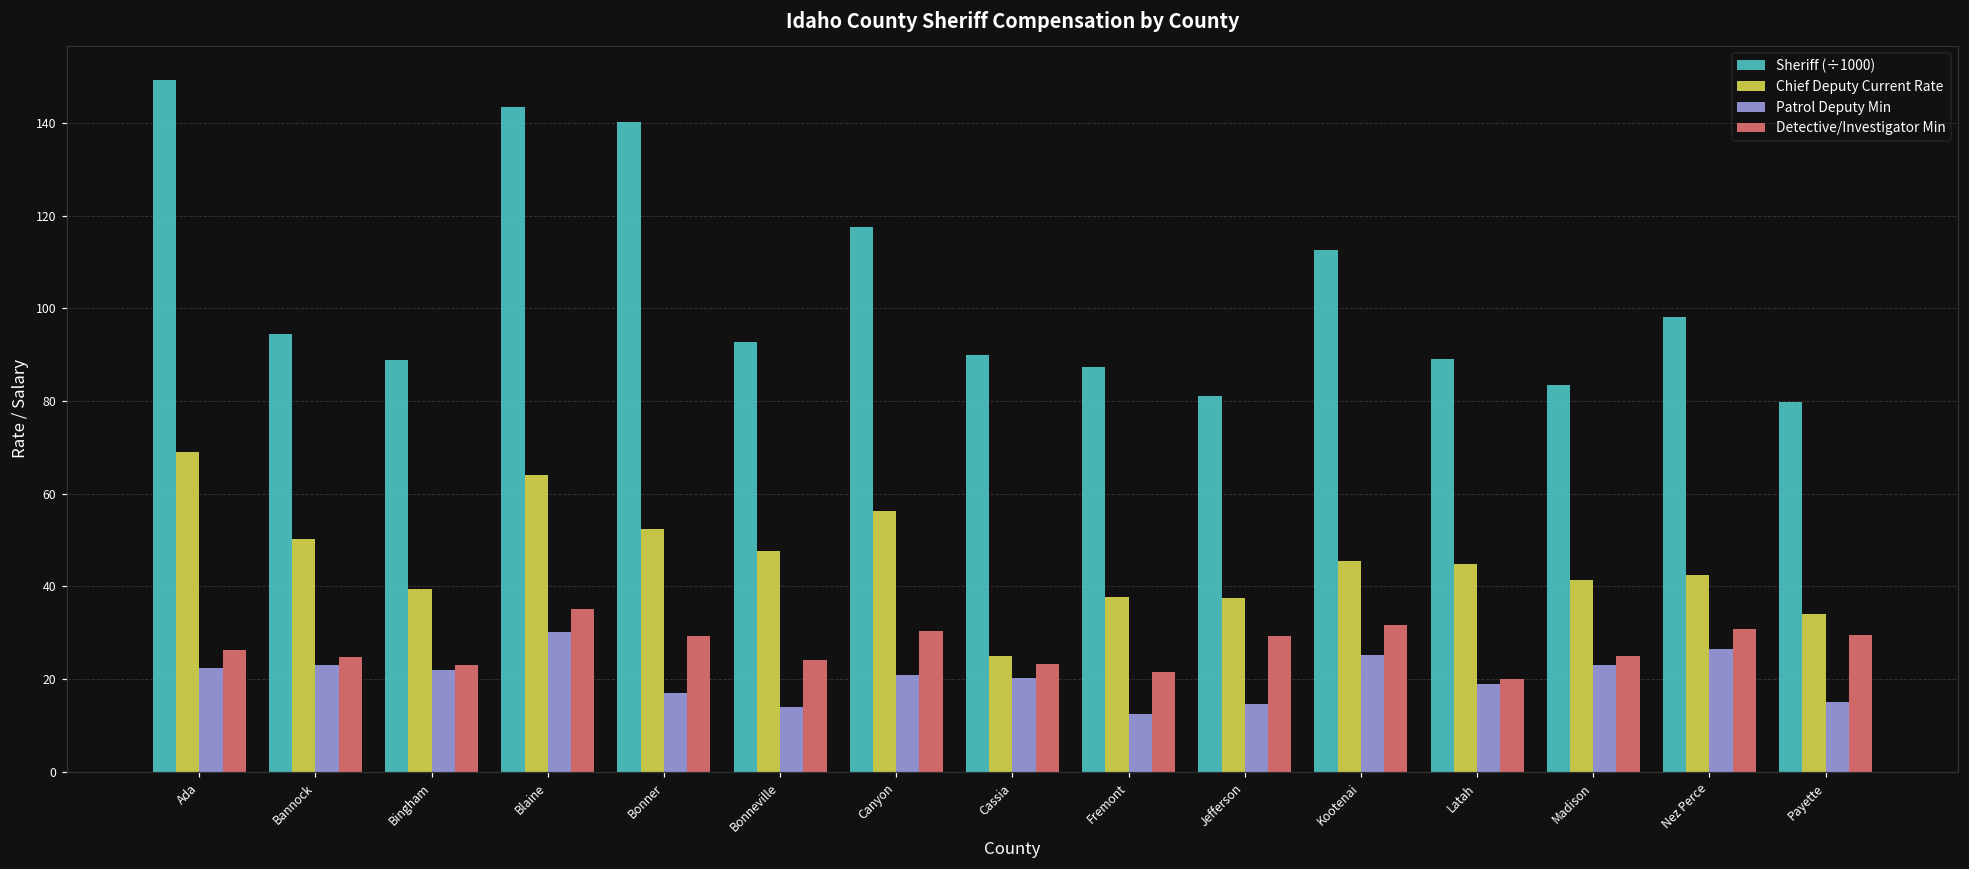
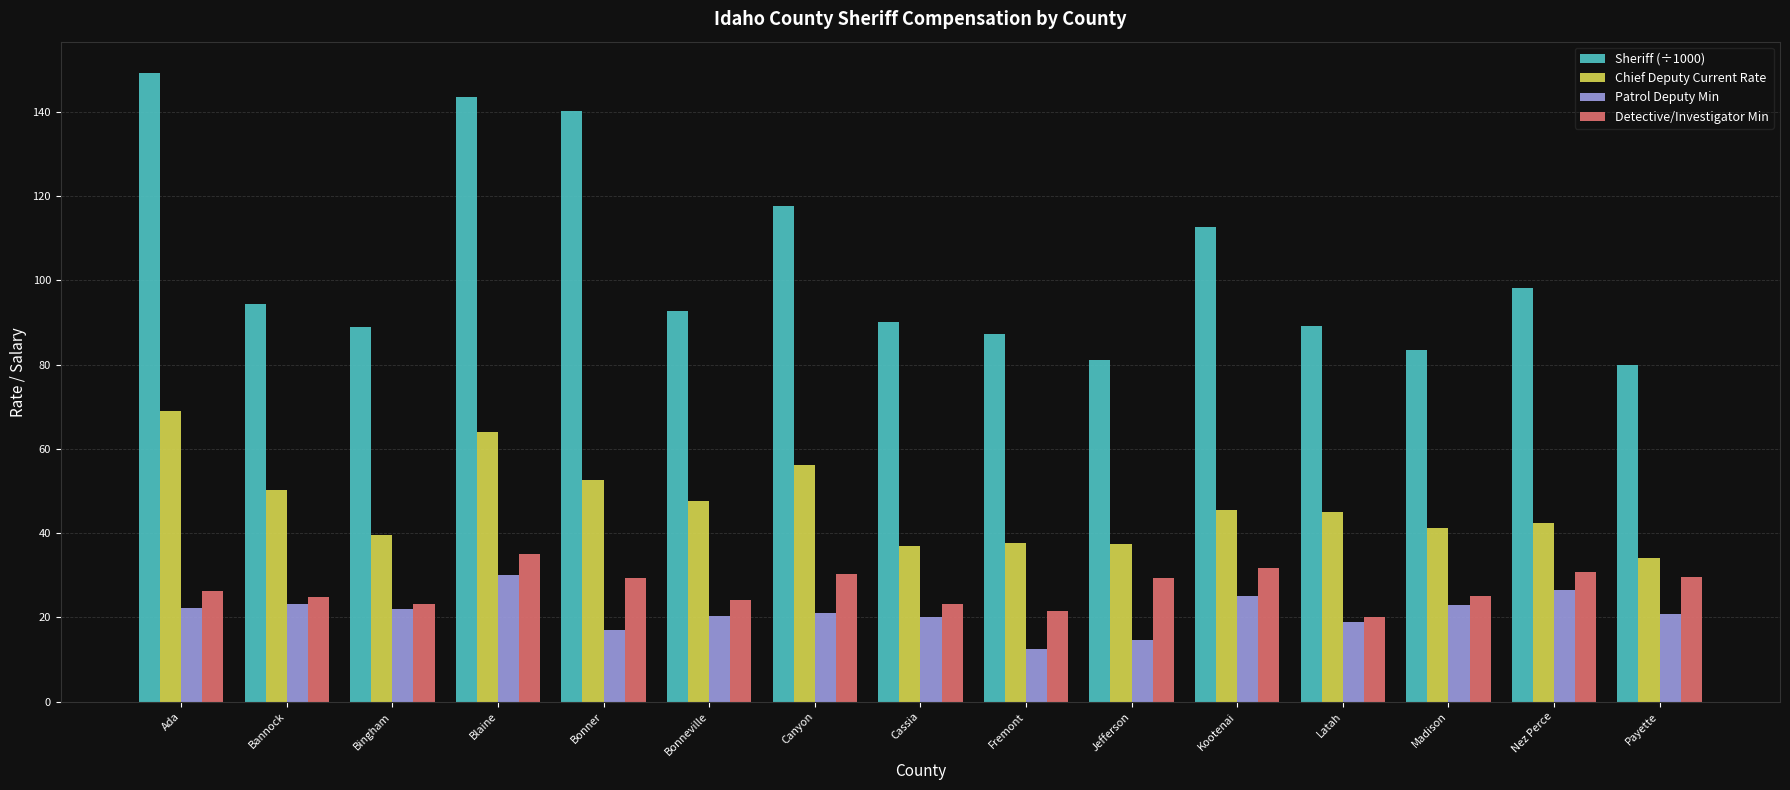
Patrol Deputy Min, Bonneville: 14 -> 20
Chief Deputy Current Rate, Cassia: 25 -> 37
Patrol Deputy Min, Payette: 15 -> 21
